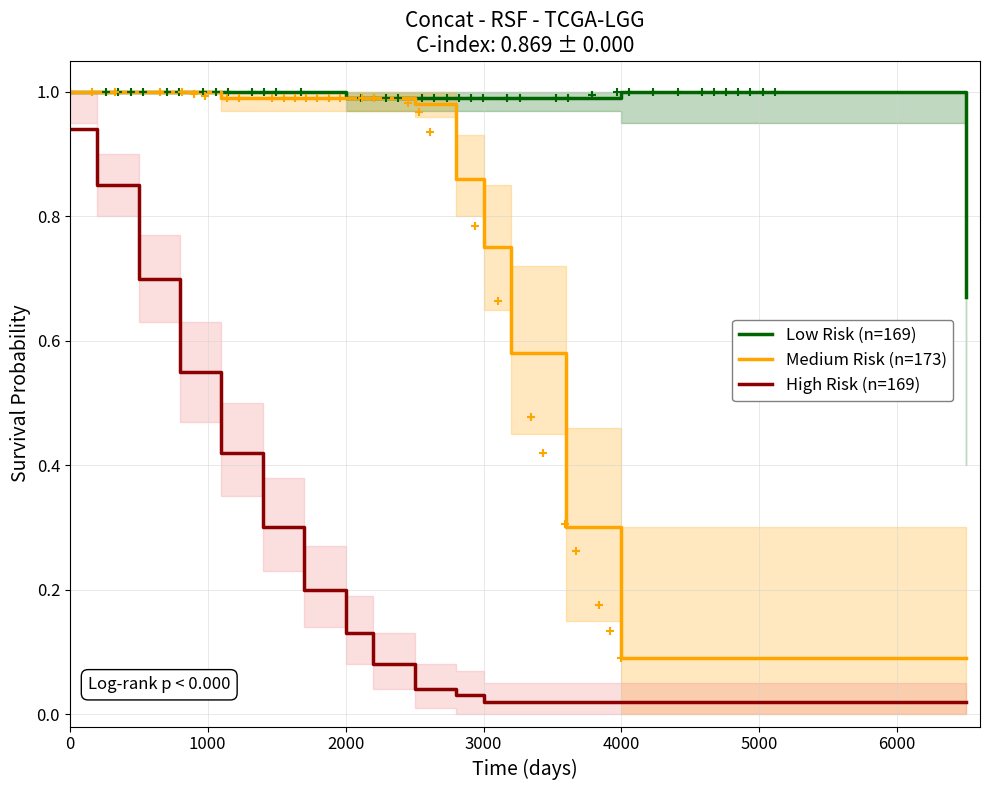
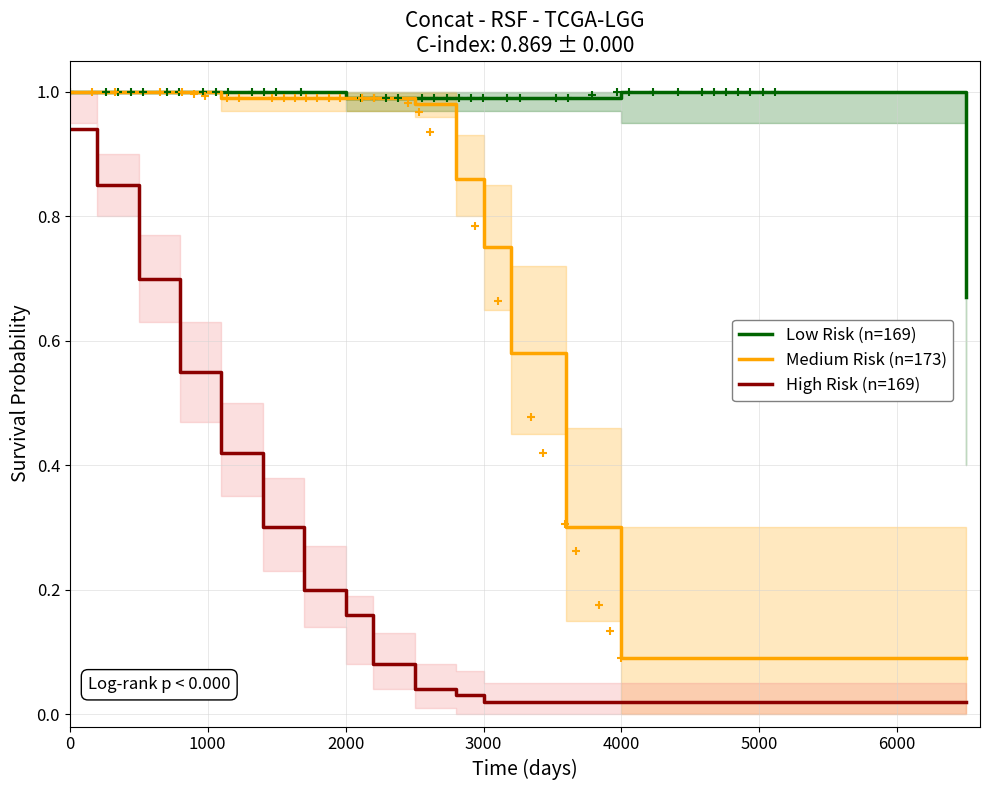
High Risk (n=169), 2000: 0.13 -> 0.16
